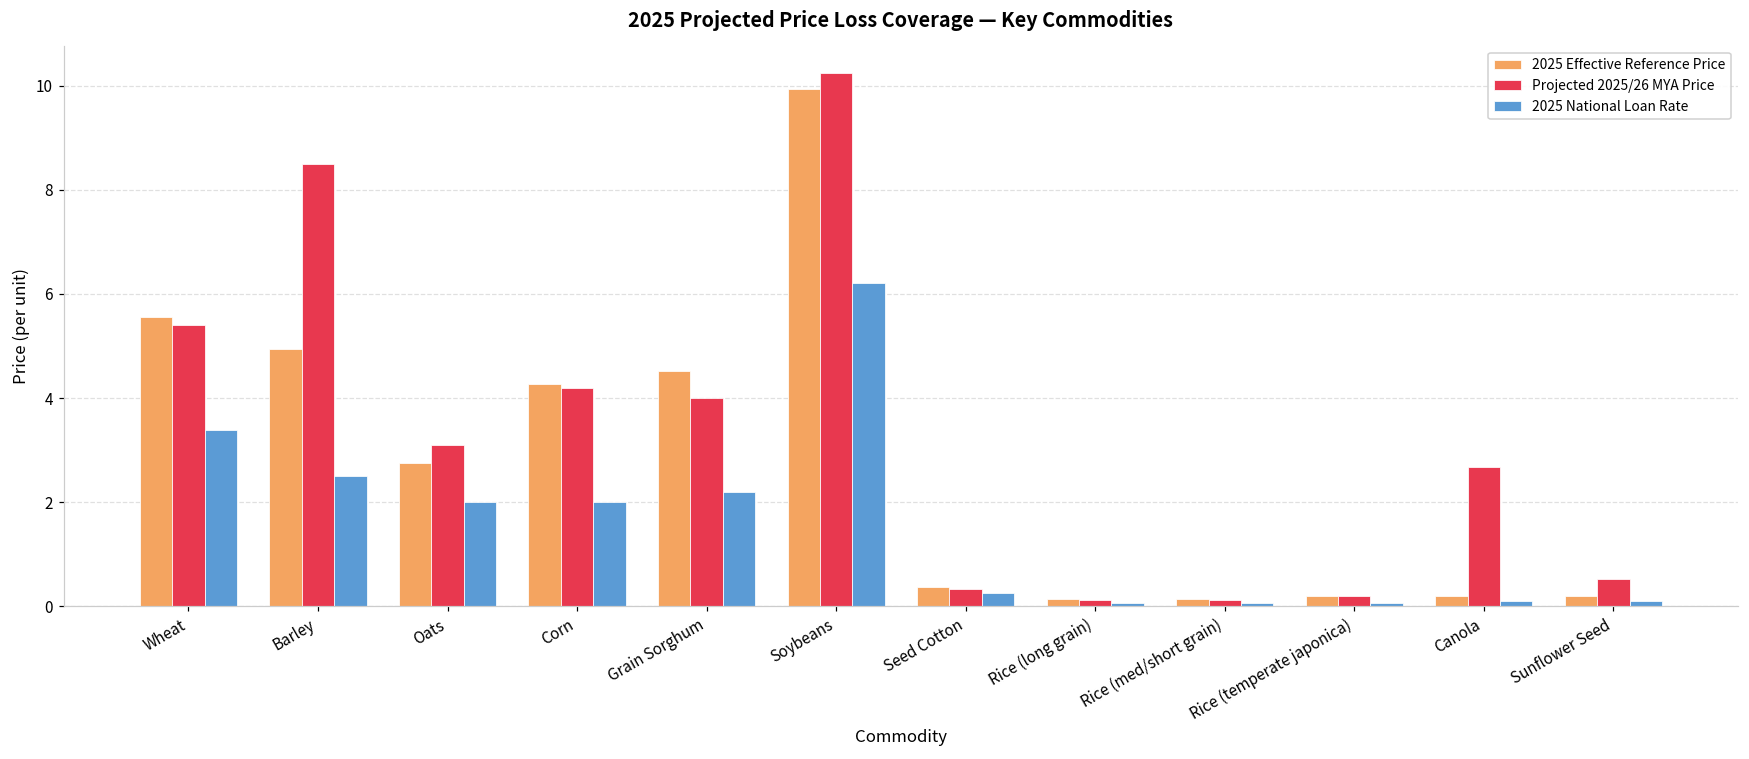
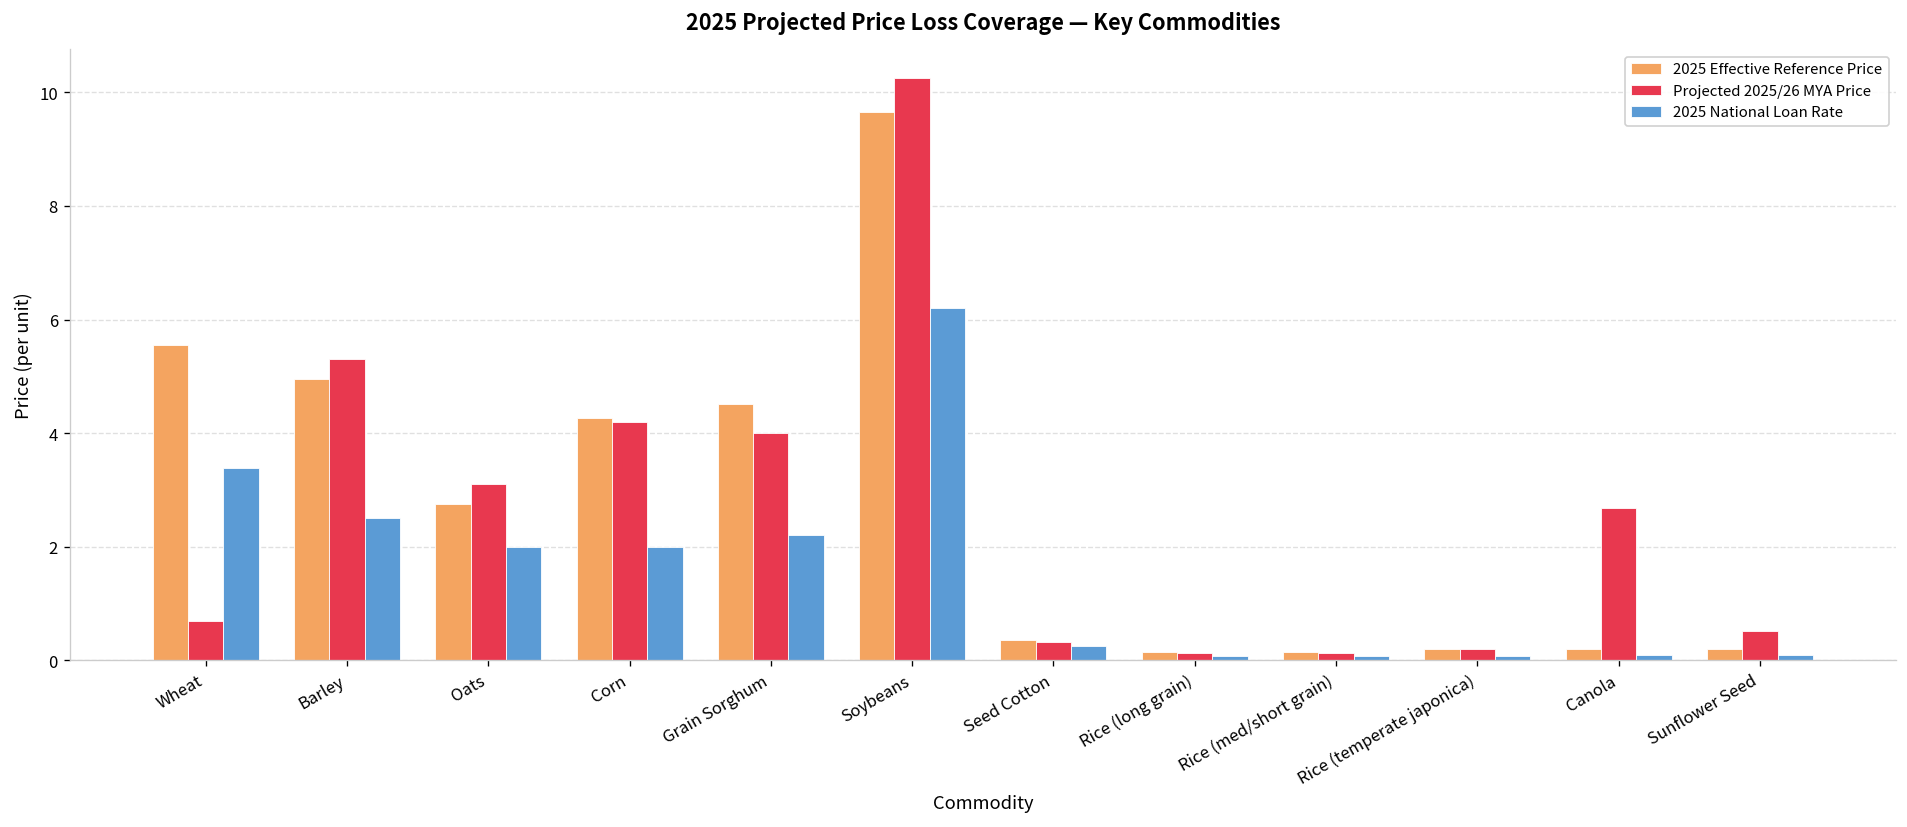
Projected 2025/26 MYA Price, Wheat: 5.4 -> 0.7
Projected 2025/26 MYA Price, Barley: 8.5 -> 5.3
2025 Effective Reference Price, Soybeans: 9.9 -> 9.7
